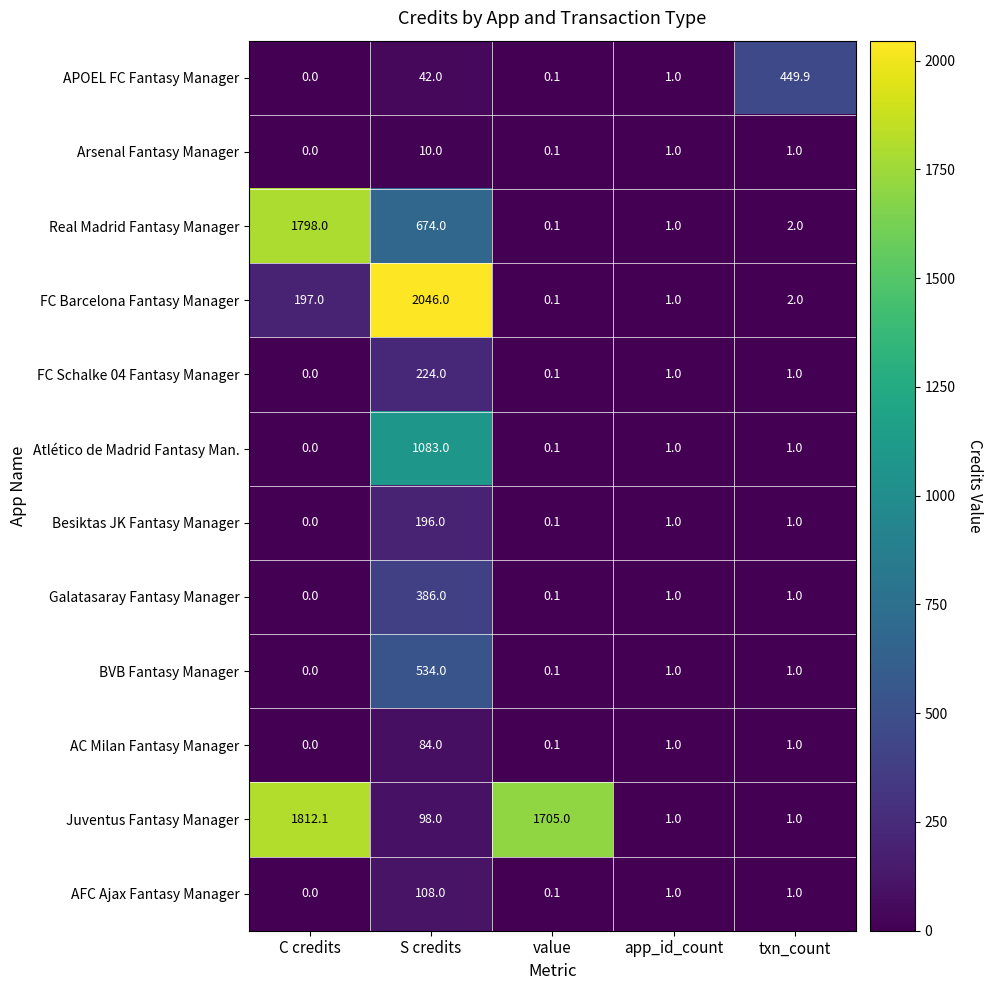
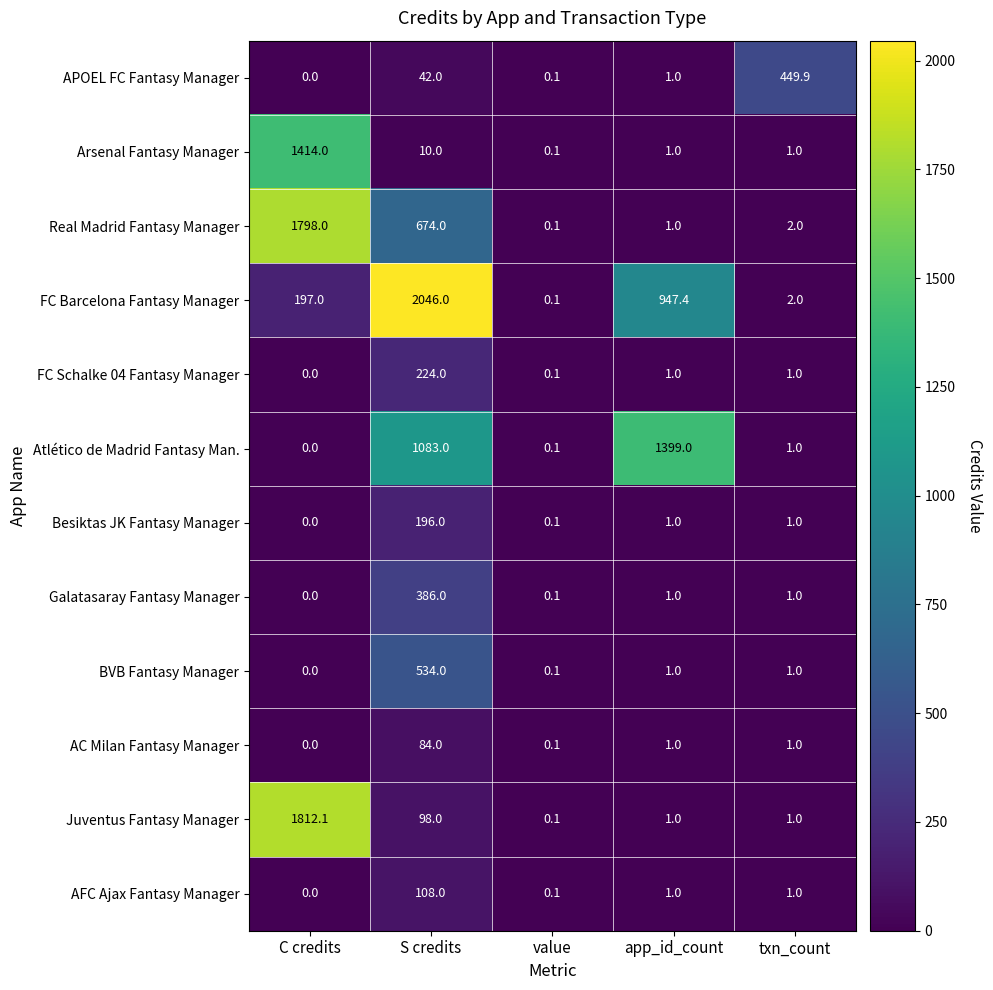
Arsenal Fantasy Manager, C credits: 0.0 -> 1414.0
FC Barcelona Fantasy Manager, app_id_count: 1.0 -> 947.4
Atlético de Madrid Fantasy Man., app_id_count: 1.0 -> 1399.0
Juventus Fantasy Manager, value: 1705.0 -> 0.1
